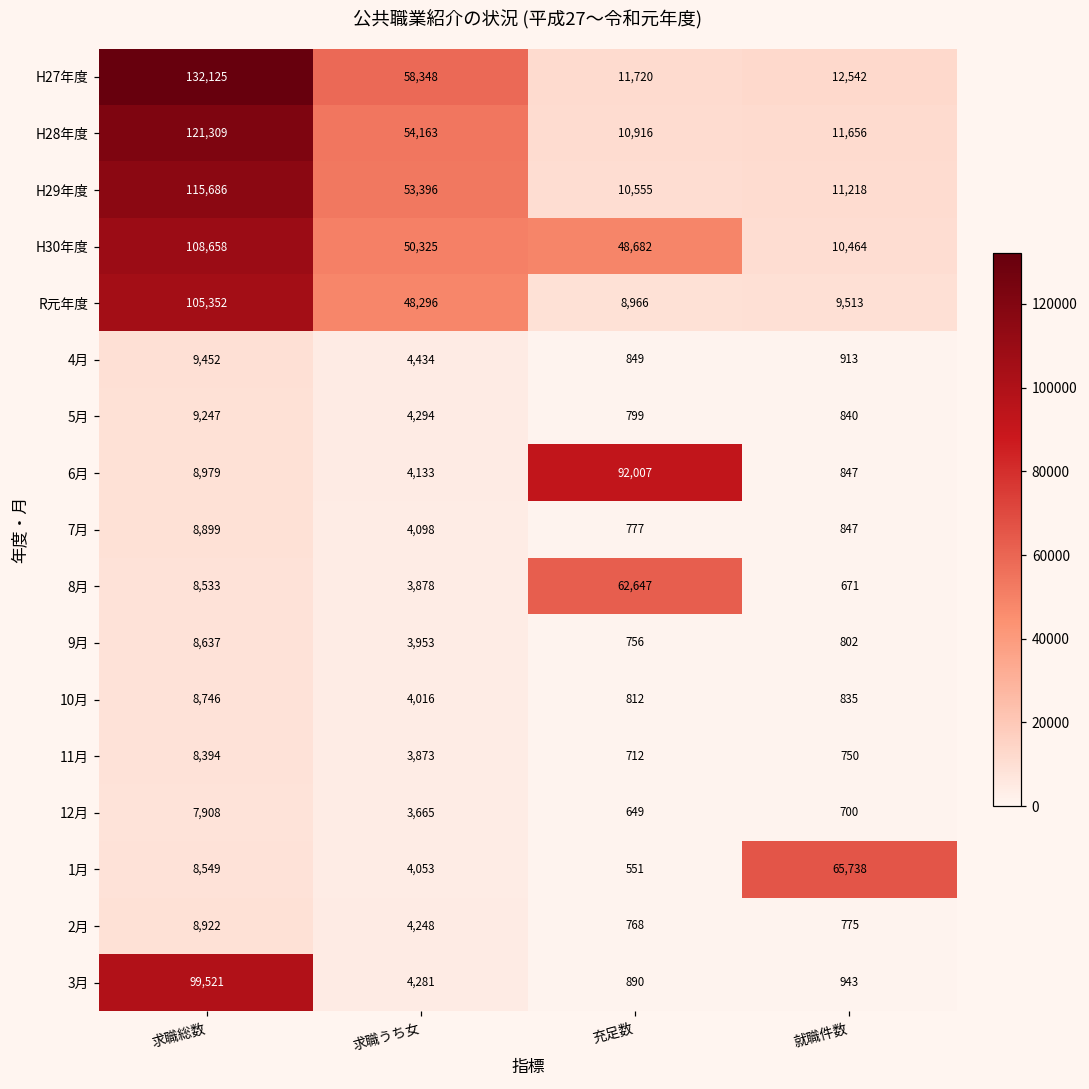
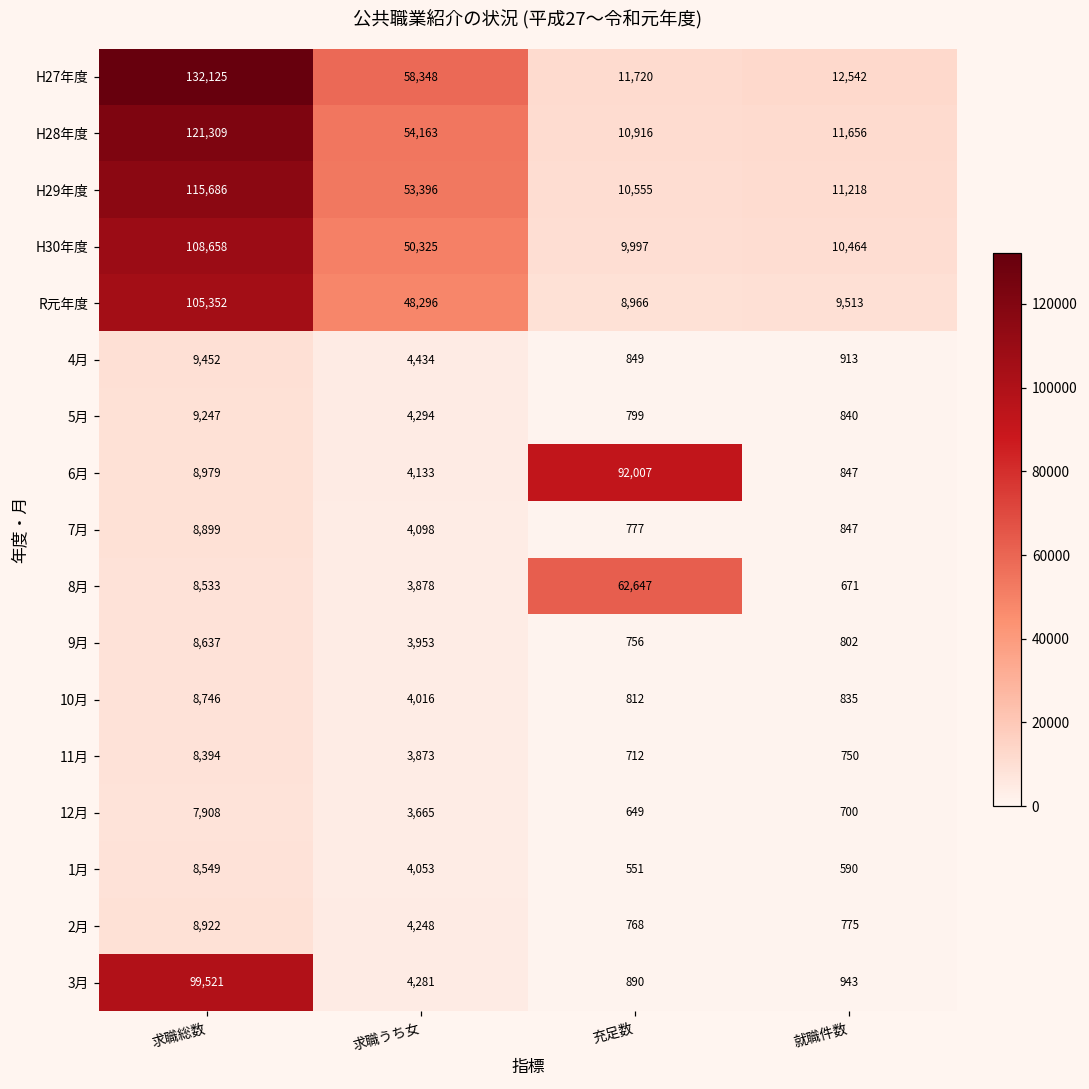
H30年度, 充足数: 48,682 -> 9,997
1月, 就職件数: 65,738 -> 590
